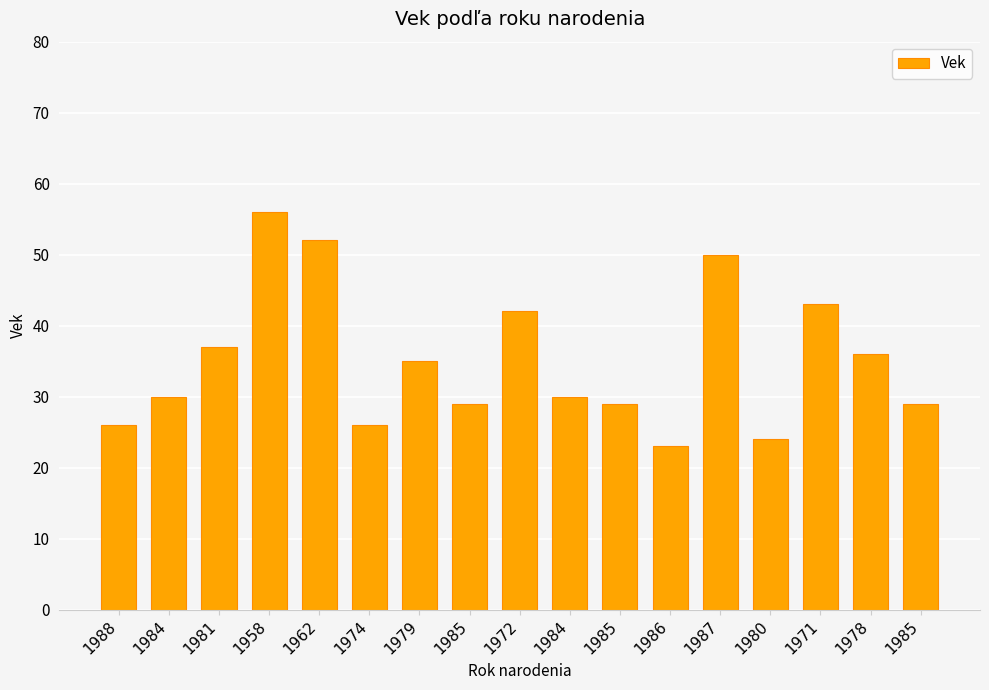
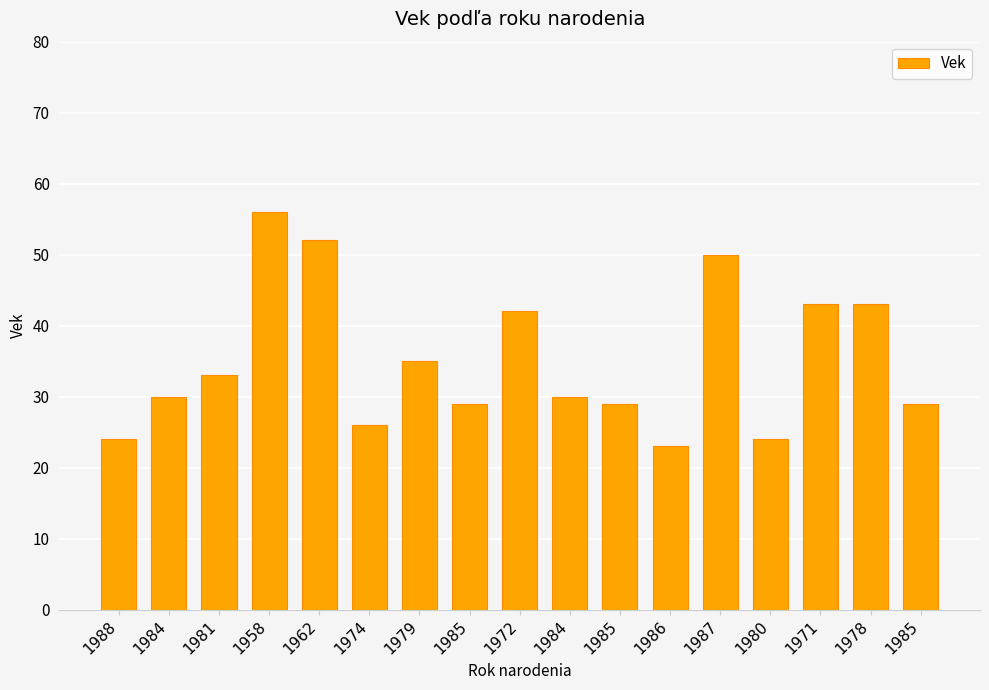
1988: 26 -> 24
1981: 37 -> 33
1978: 36 -> 43
